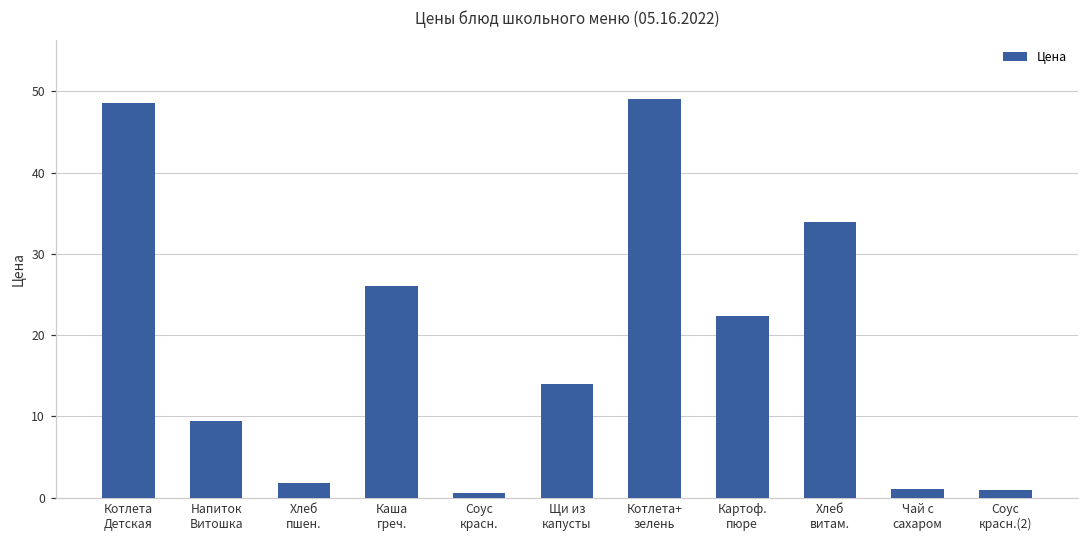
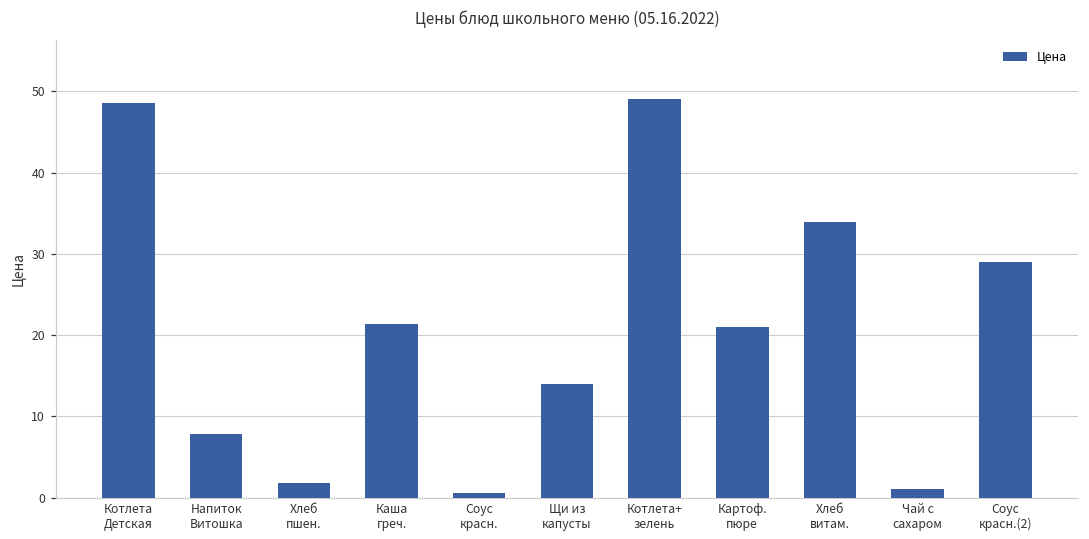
Напиток Витошка: 9 -> 8
Каша греч.: 26 -> 21
Картоф. пюре: 22 -> 21
Соус красн.(2): 1 -> 29
